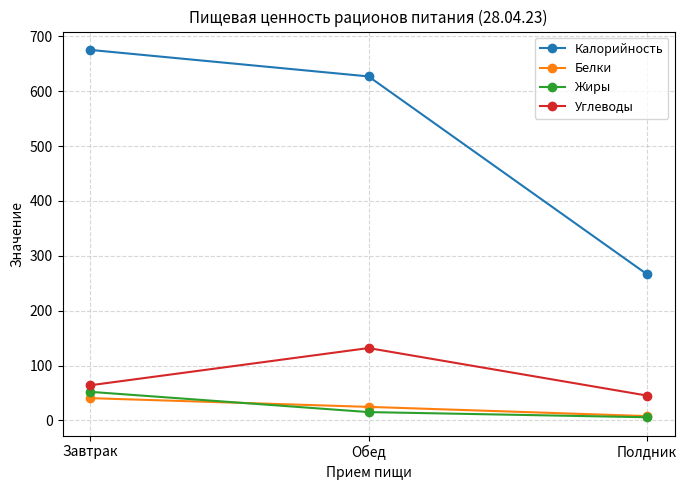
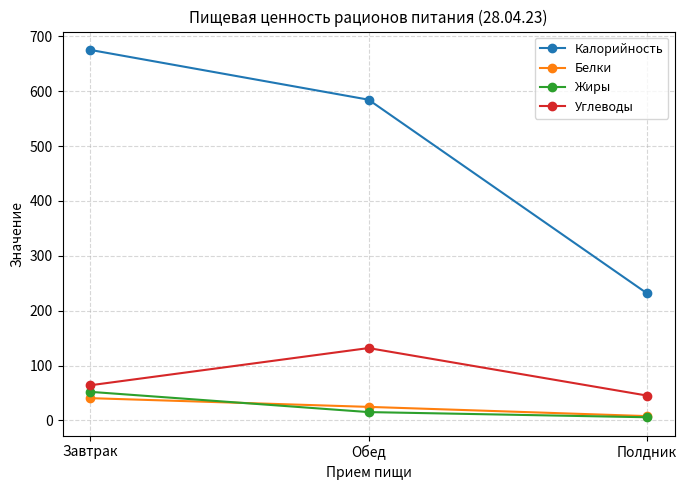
Калорийность, Обед: 630 -> 580
Калорийность, Полдник: 270 -> 230
